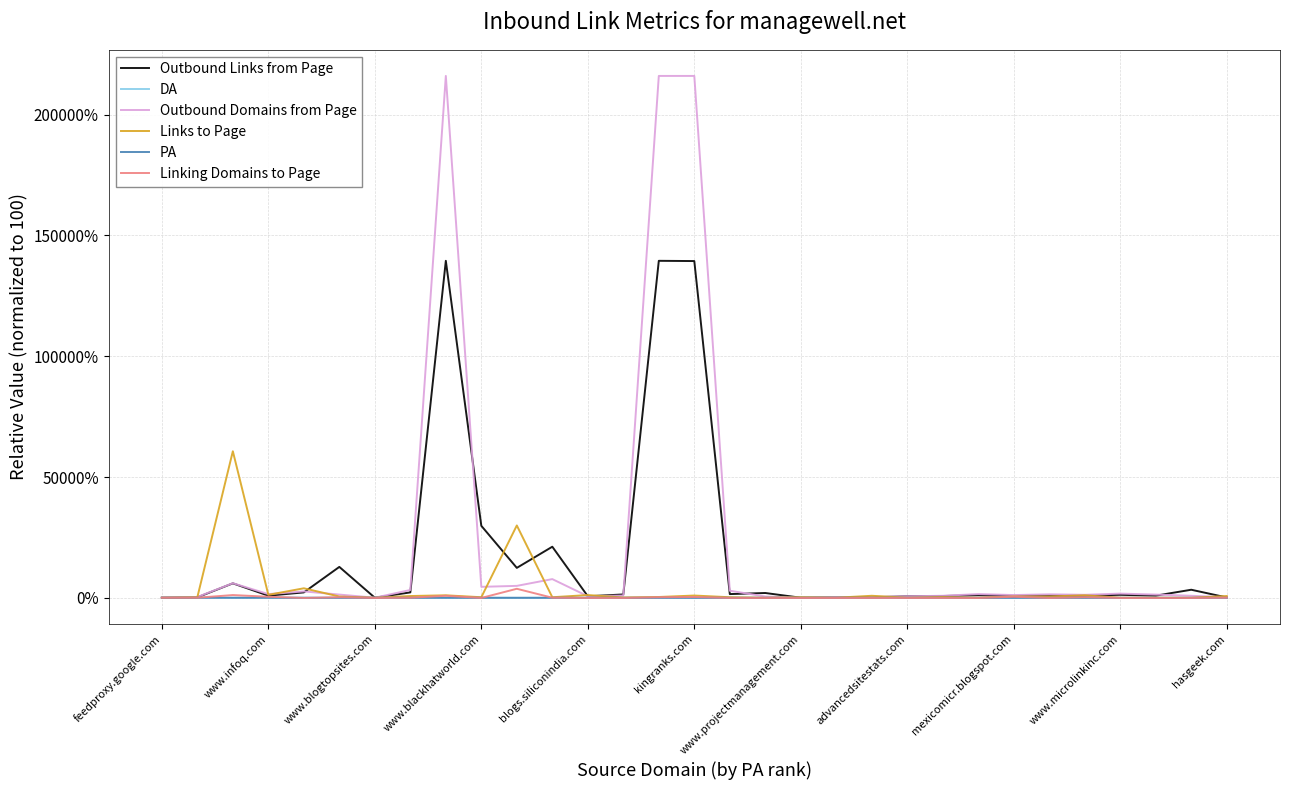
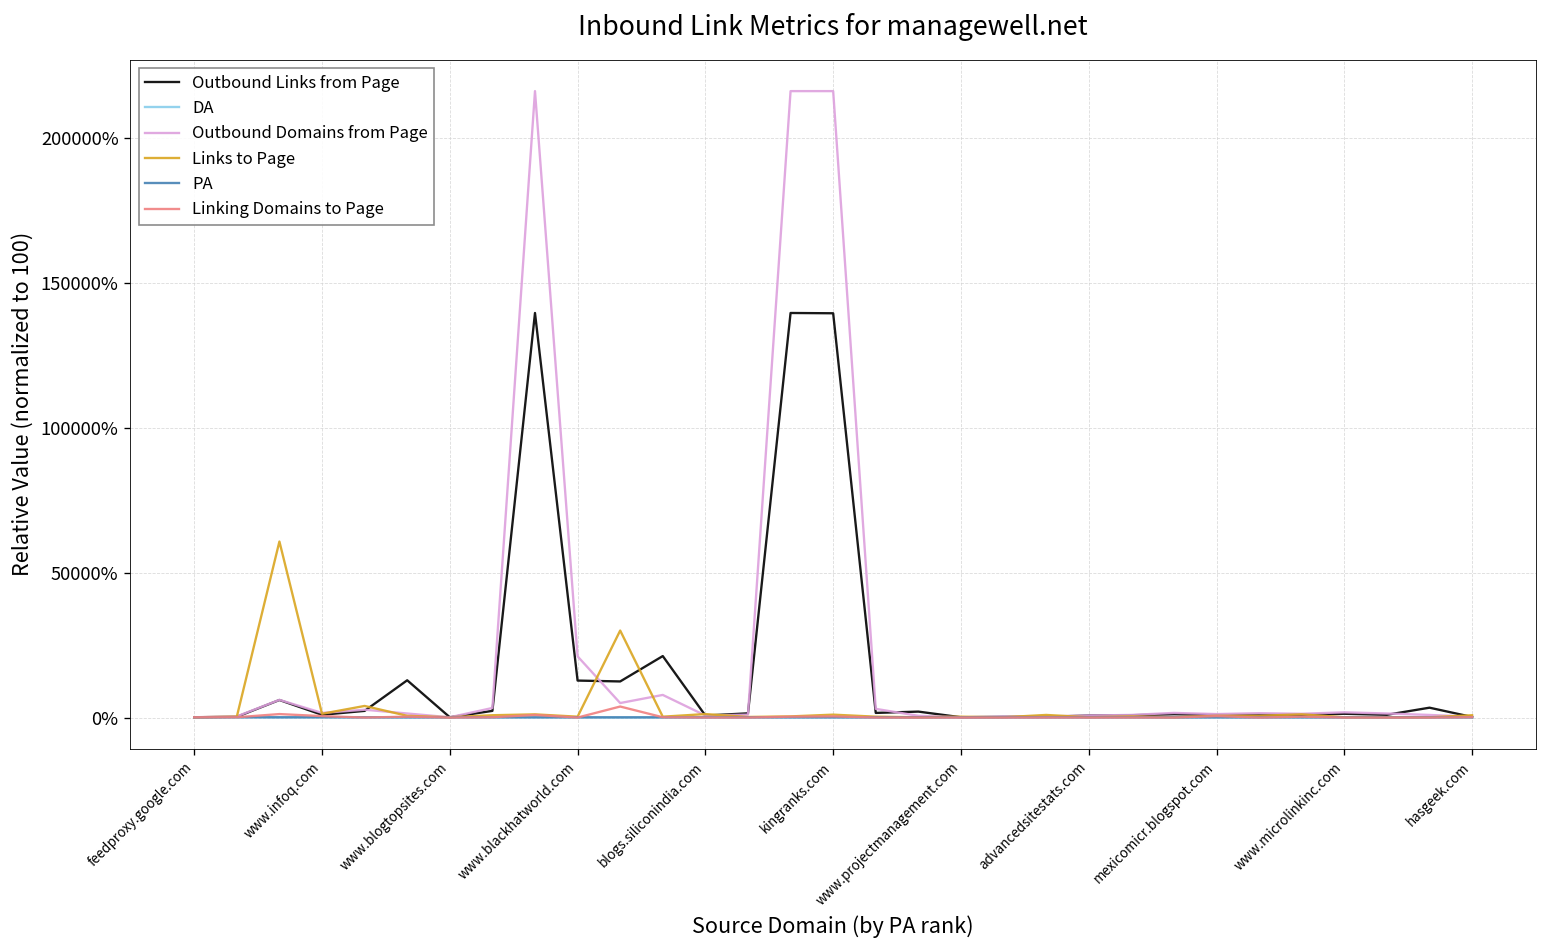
Outbound Links from Page, www.blackhatworld.com: 30000% -> 13000%
Outbound Domains from Page, www.blackhatworld.com: 5000% -> 21000%
